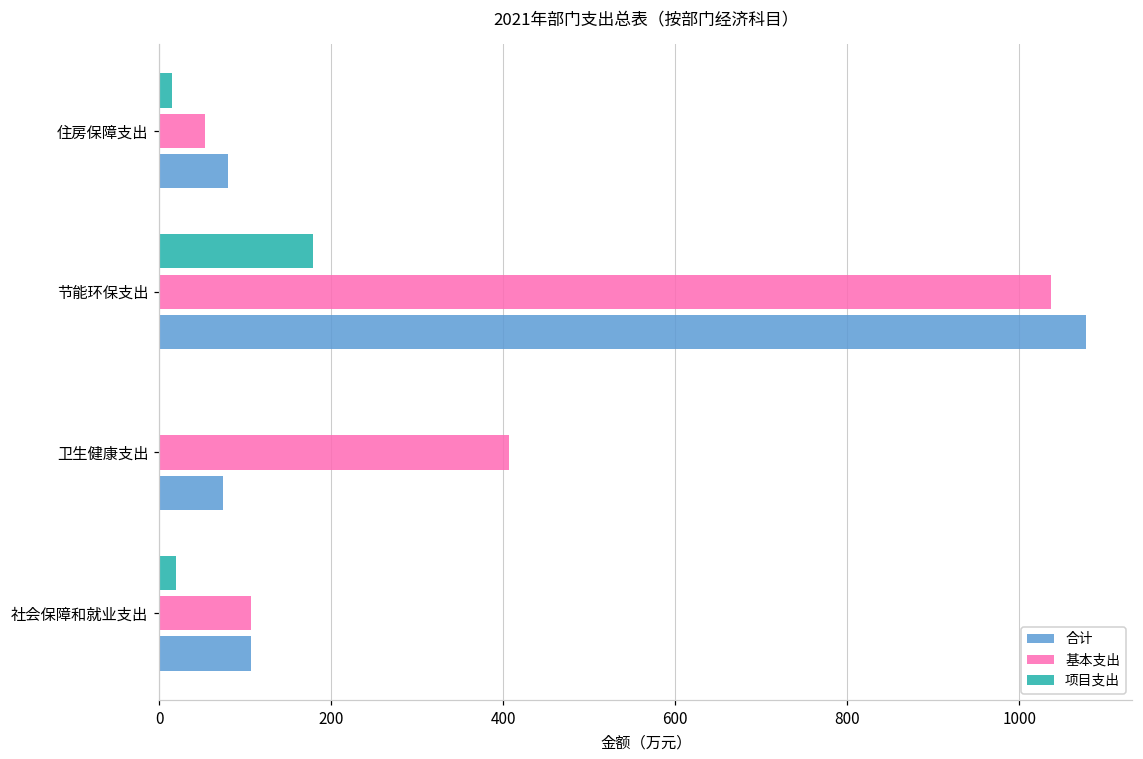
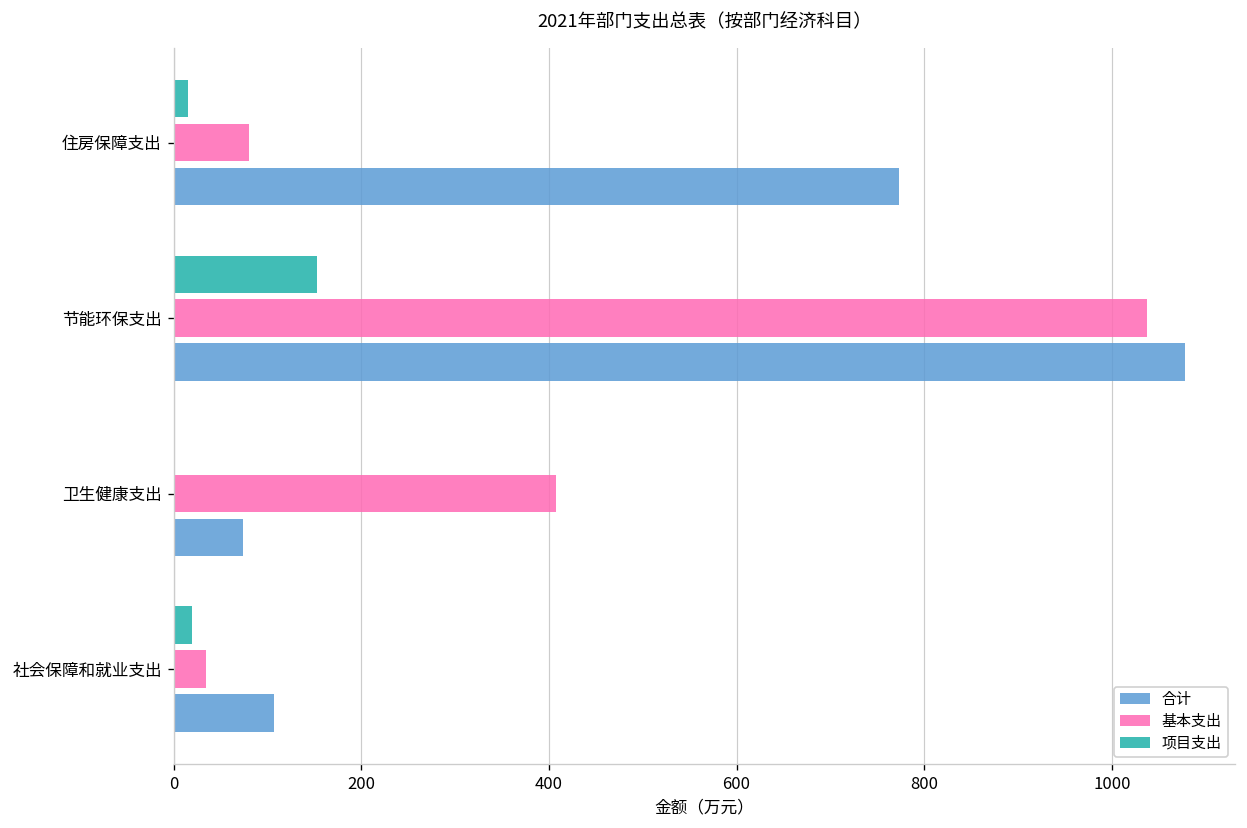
基本支出, 住房保障支出: 50 -> 80
合计, 住房保障支出: 80 -> 770
项目支出, 节能环保支出: 180 -> 150
基本支出, 社会保障和就业支出: 110 -> 30
